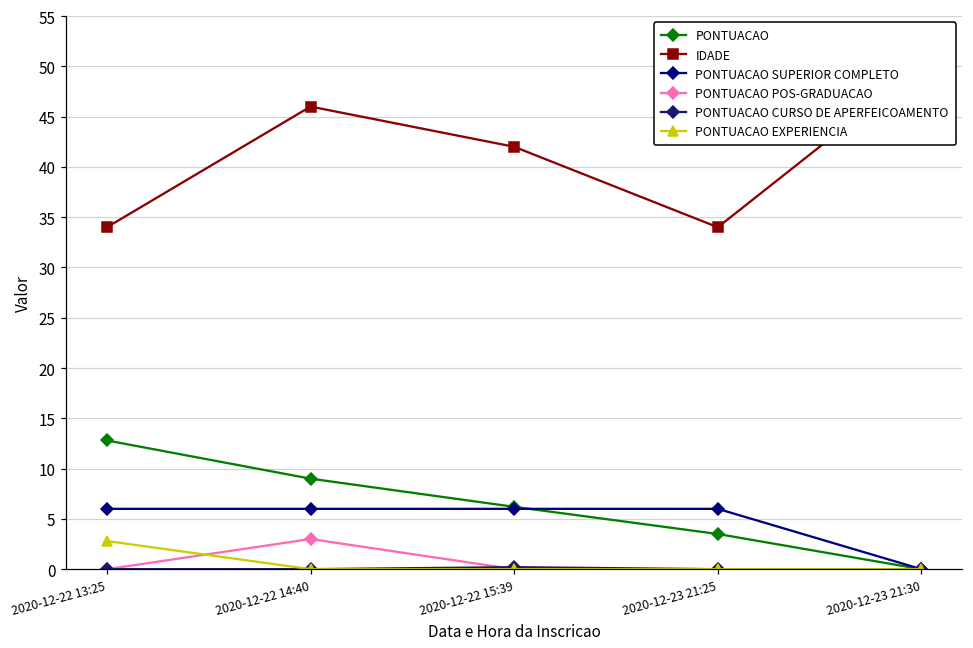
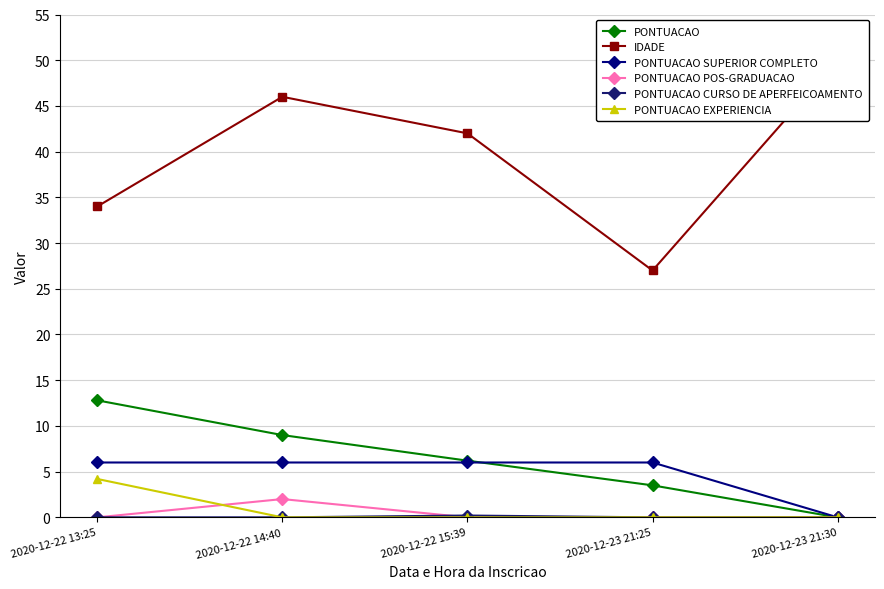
PONTUACAO EXPERIENCIA, 2020-12-22 13:25: 3 -> 4
PONTUACAO POS-GRADUACAO, 2020-12-22 14:40: 3 -> 2
IDADE, 2020-12-23 21:25: 34 -> 27
